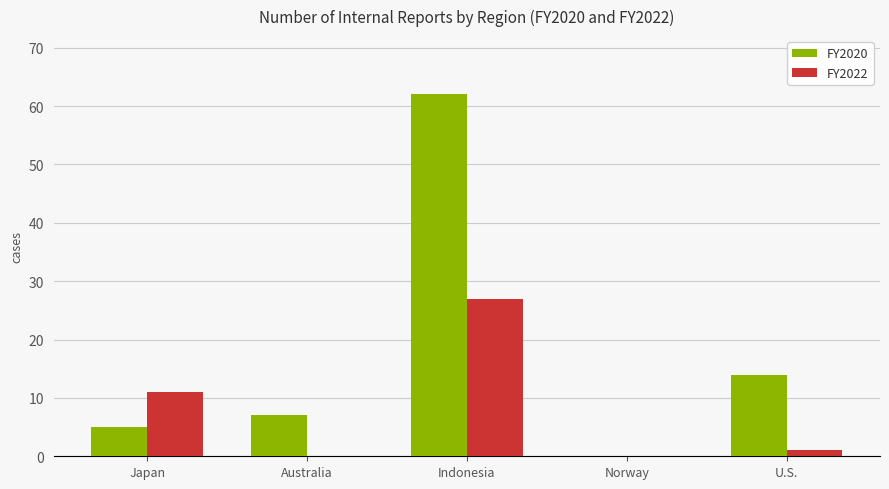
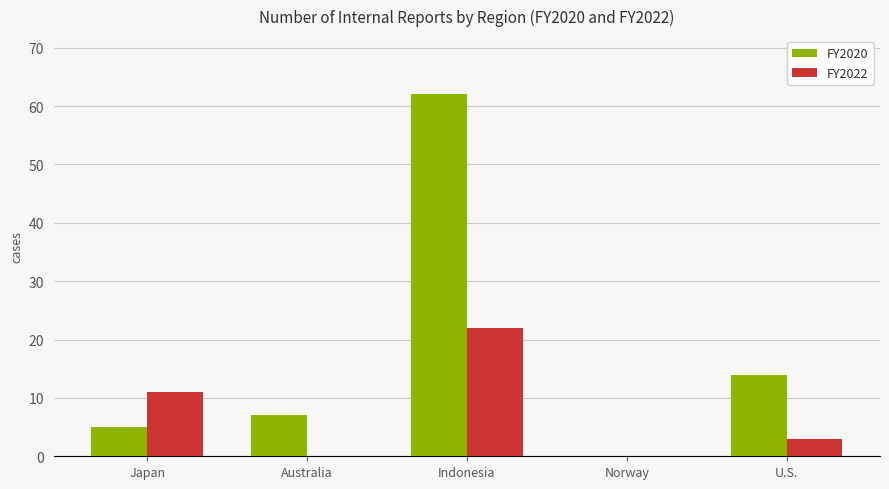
FY2022, Indonesia: 27 -> 22
FY2022, U.S.: 1 -> 3
